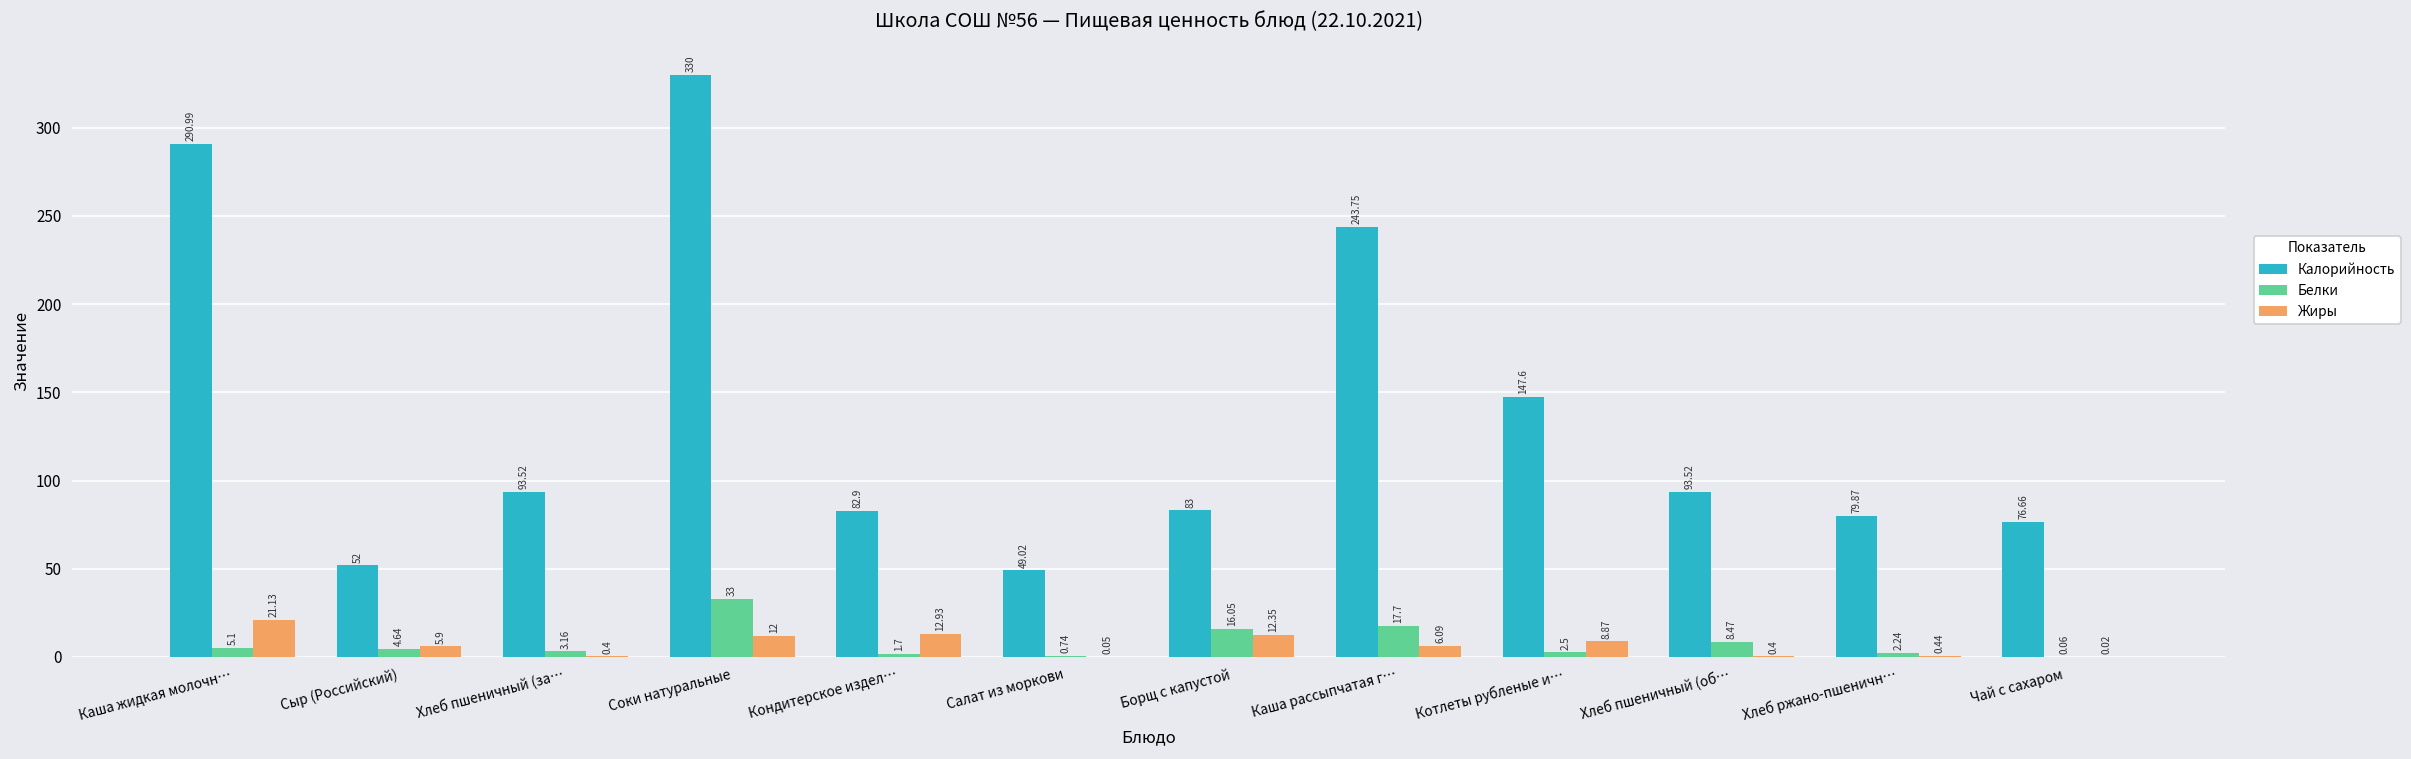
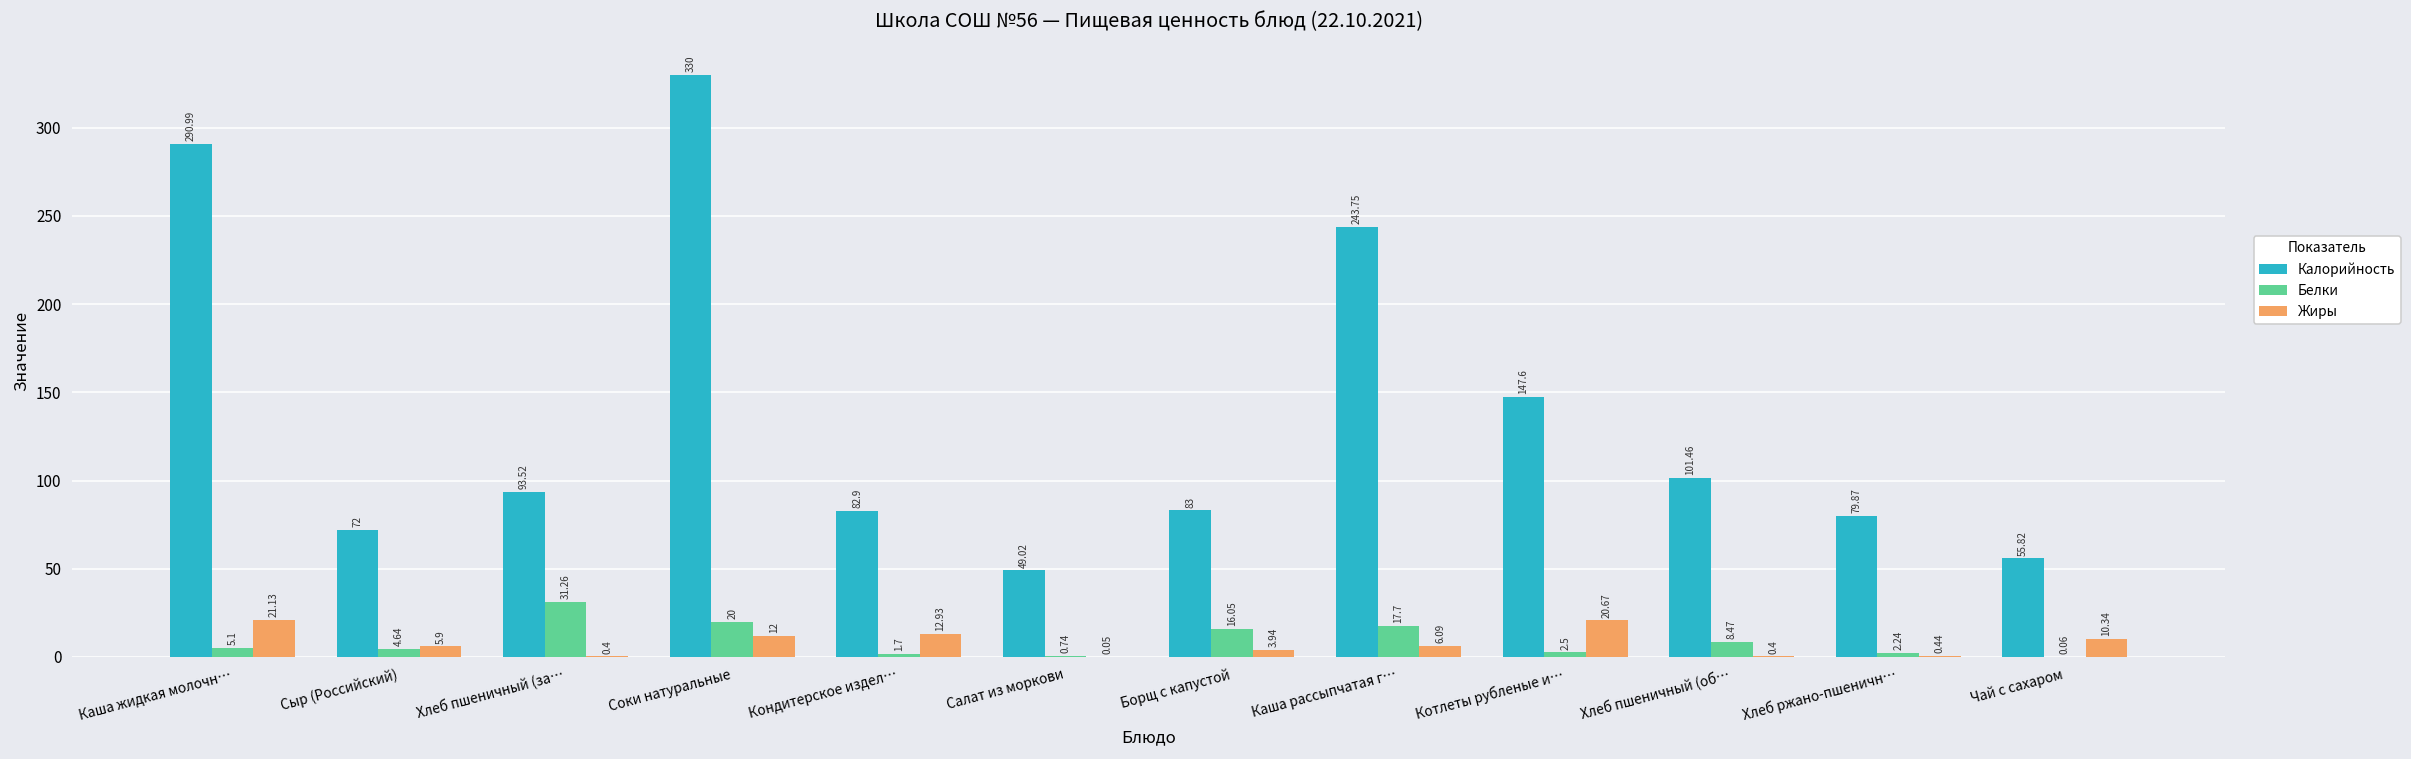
Калорийность, Сыр (Российский): 52 -> 72
Белки, Хлеб пшеничный (за…: 3.16 -> 31.26
Белки, Соки натуральные: 33 -> 20
Жиры, Борщ с капустой: 12.35 -> 3.94
Жиры, Котлеты рубленые и…: 8.87 -> 20.67
Калорийность, Хлеб пшеничный (об…: 93.52 -> 101.46
Калорийность, Чай с сахаром: 76.66 -> 55.82
Жиры, Чай с сахаром: 0.02 -> 10.34
